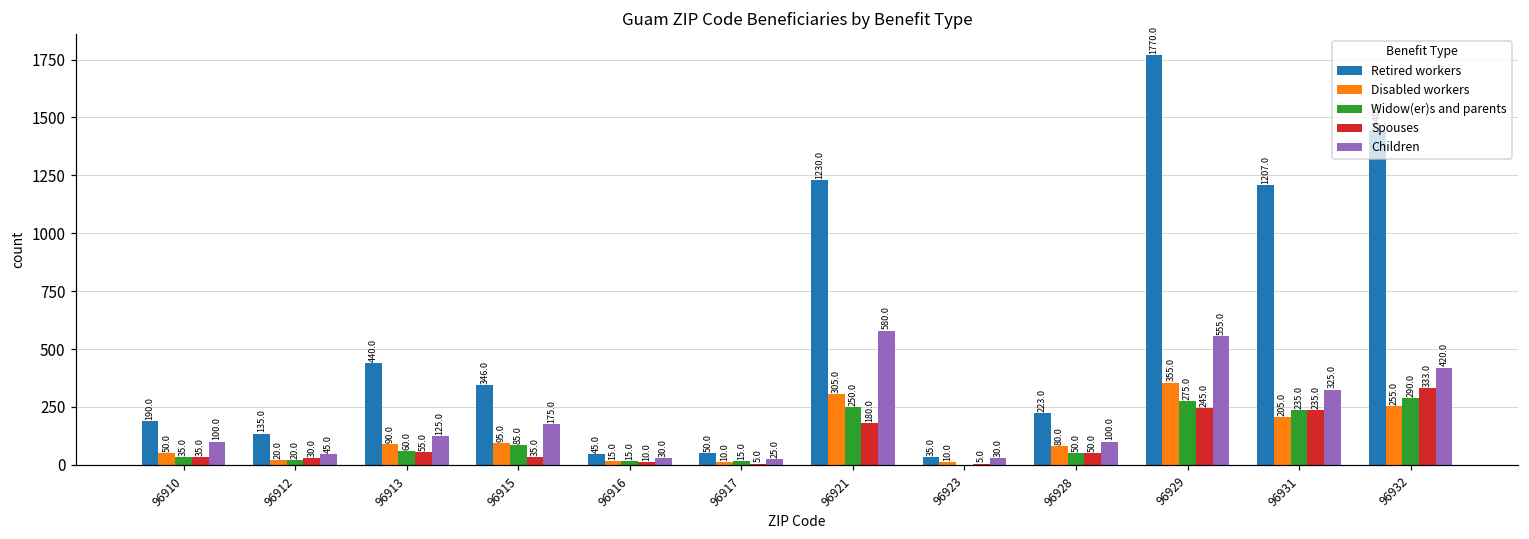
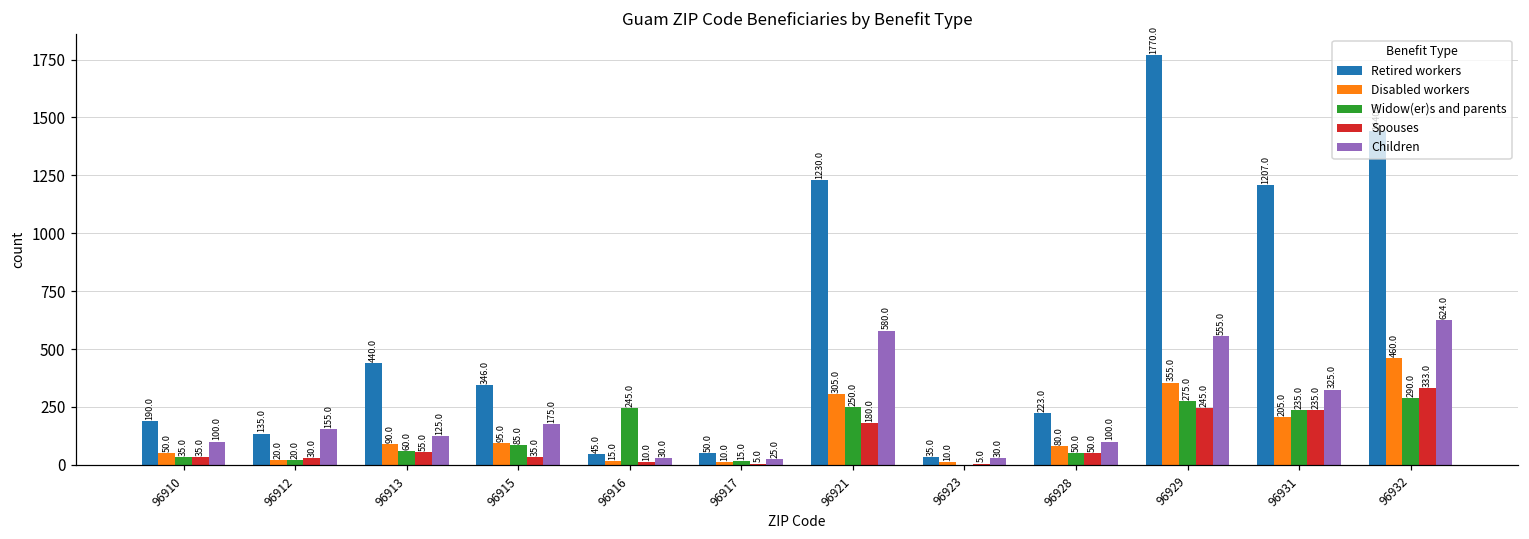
Children, 96912: 45.0 -> 155.0
Widow(er)s and parents, 96916: 15.0 -> 245.0
Disabled workers, 96932: 255.0 -> 460.0
Children, 96932: 420.0 -> 624.0
